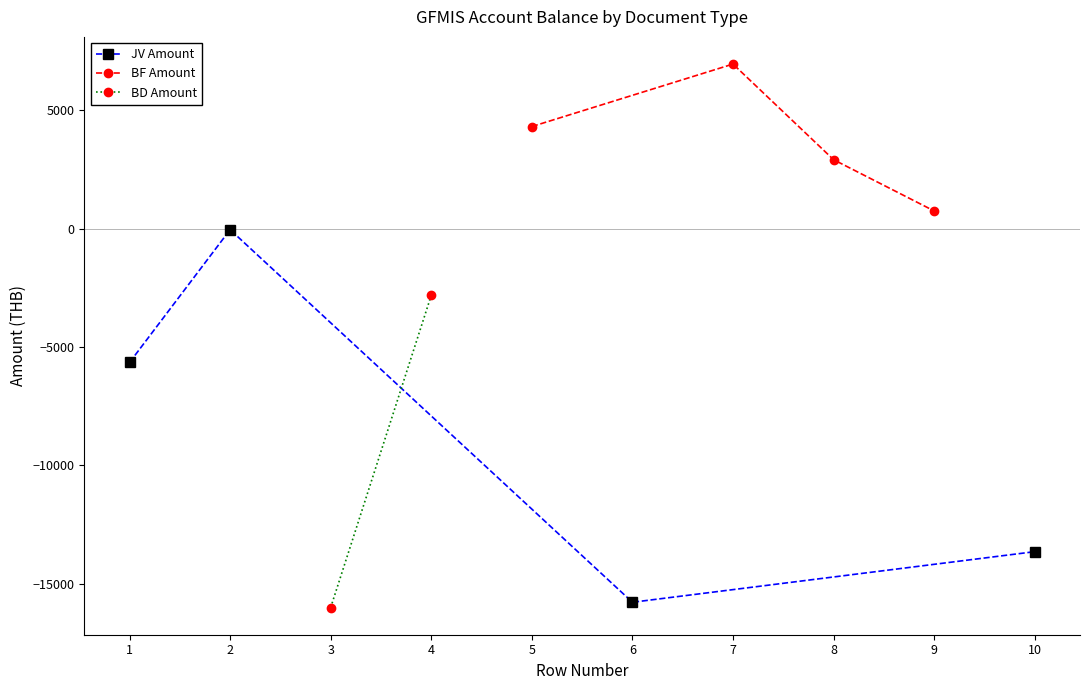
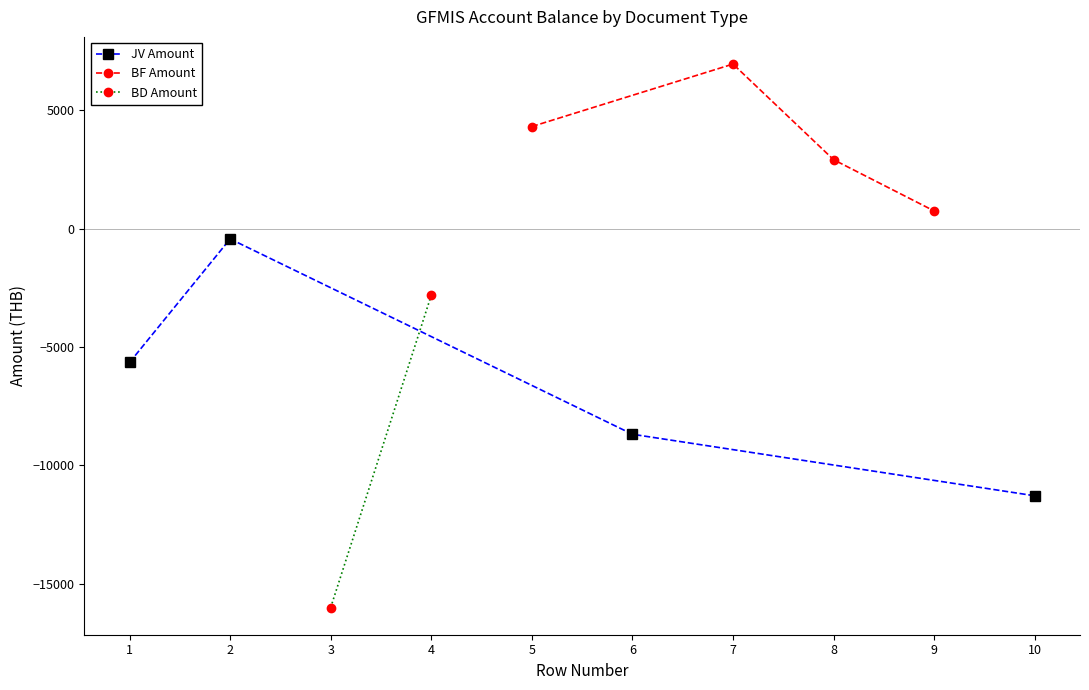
JV Amount, 2: 0 -> -400
JV Amount, 6: -15800 -> -8700
JV Amount, 10: -13600 -> -11300
